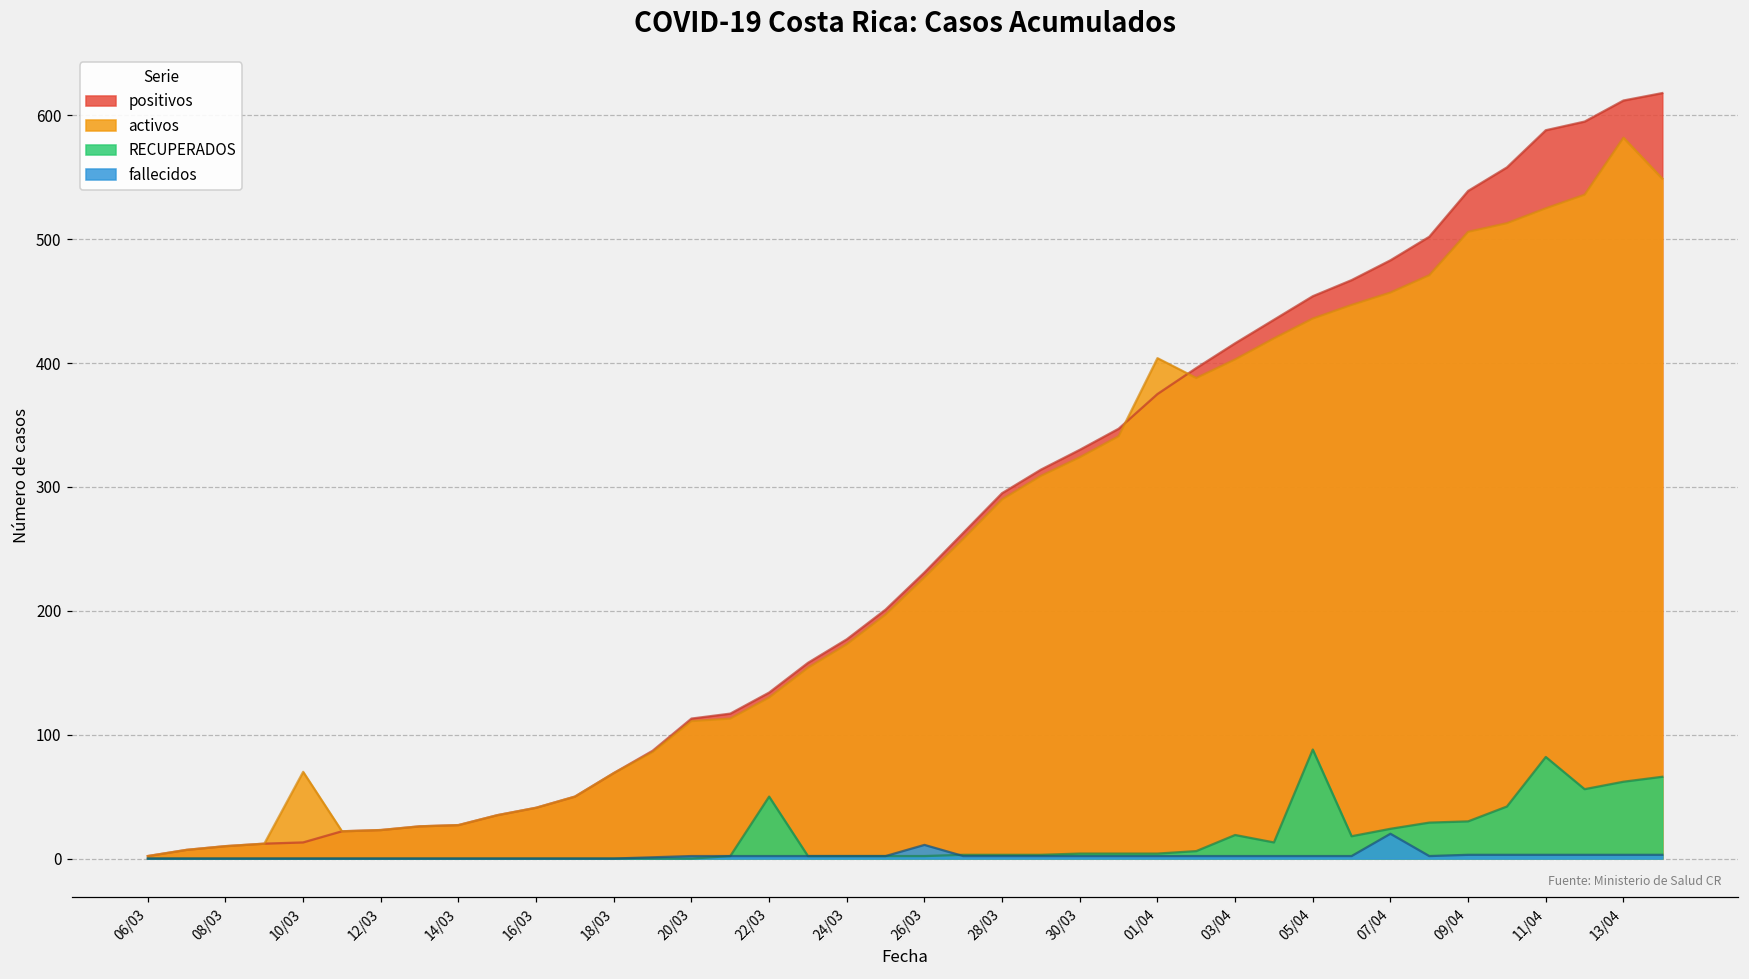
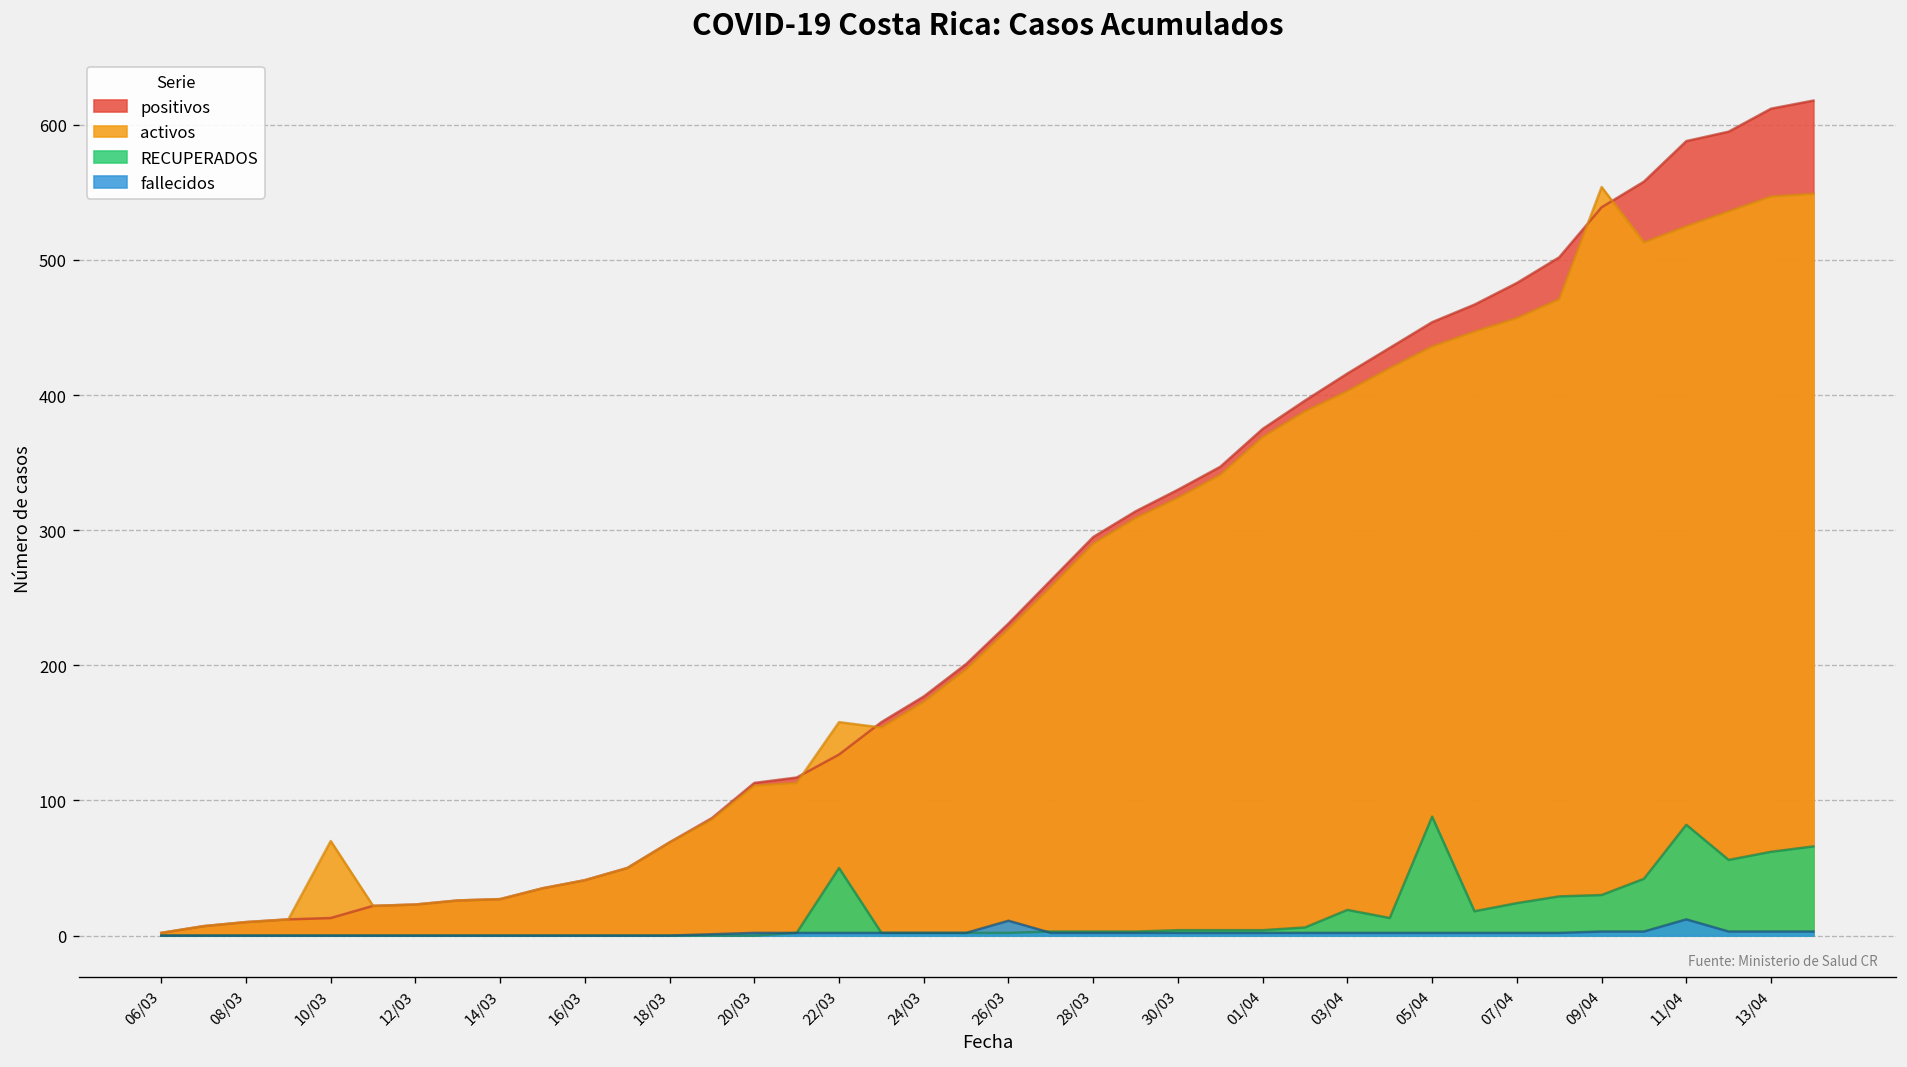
activos, 22/03: 130 -> 158
activos, 01/04: 404 -> 369
fallecidos, 07/04: 20 -> 2
activos, 09/04: 506 -> 554
fallecidos, 11/04: 3 -> 12
activos, 13/04: 582 -> 547
